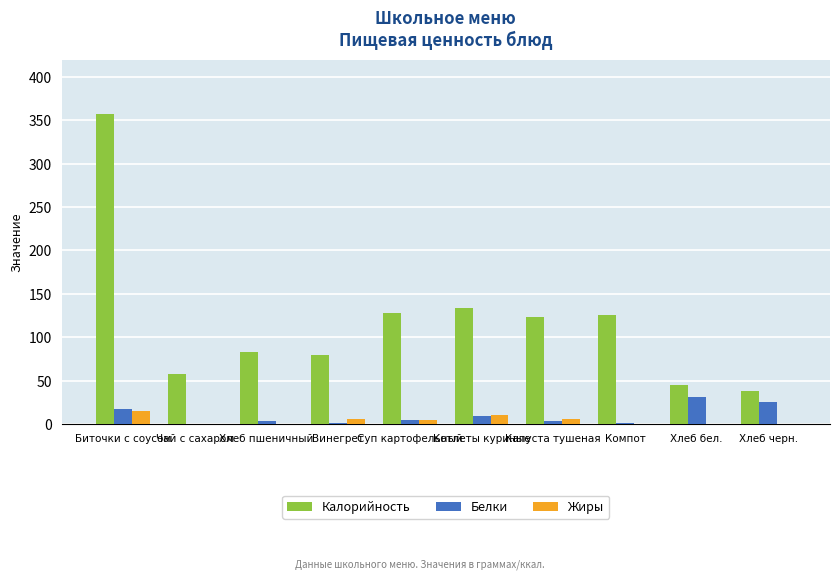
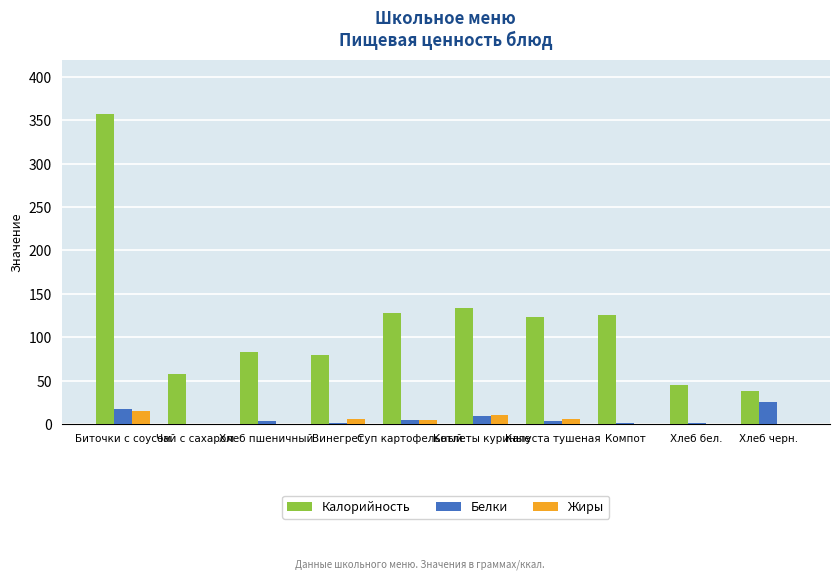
Белки, Хлеб бел.: 30 -> 0
